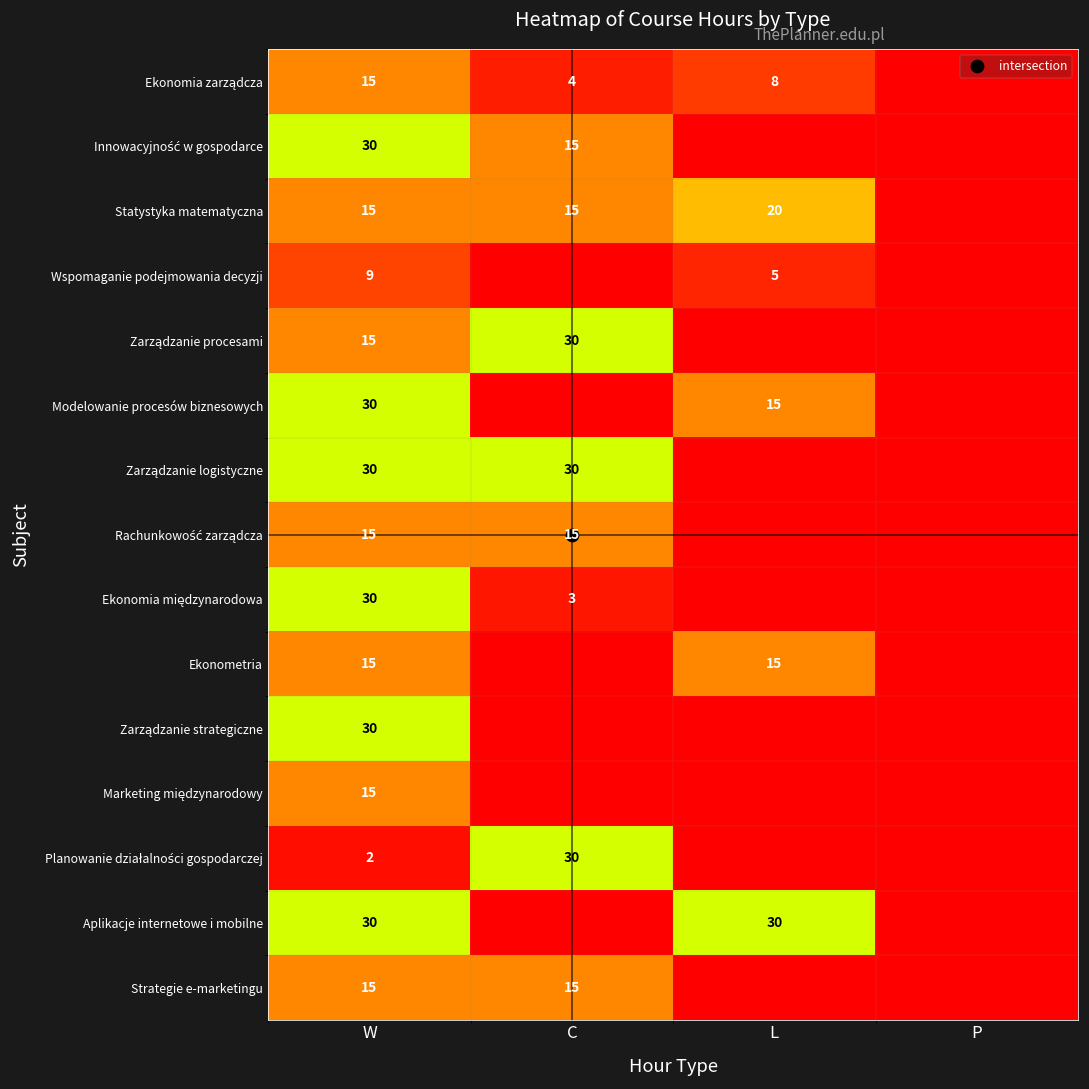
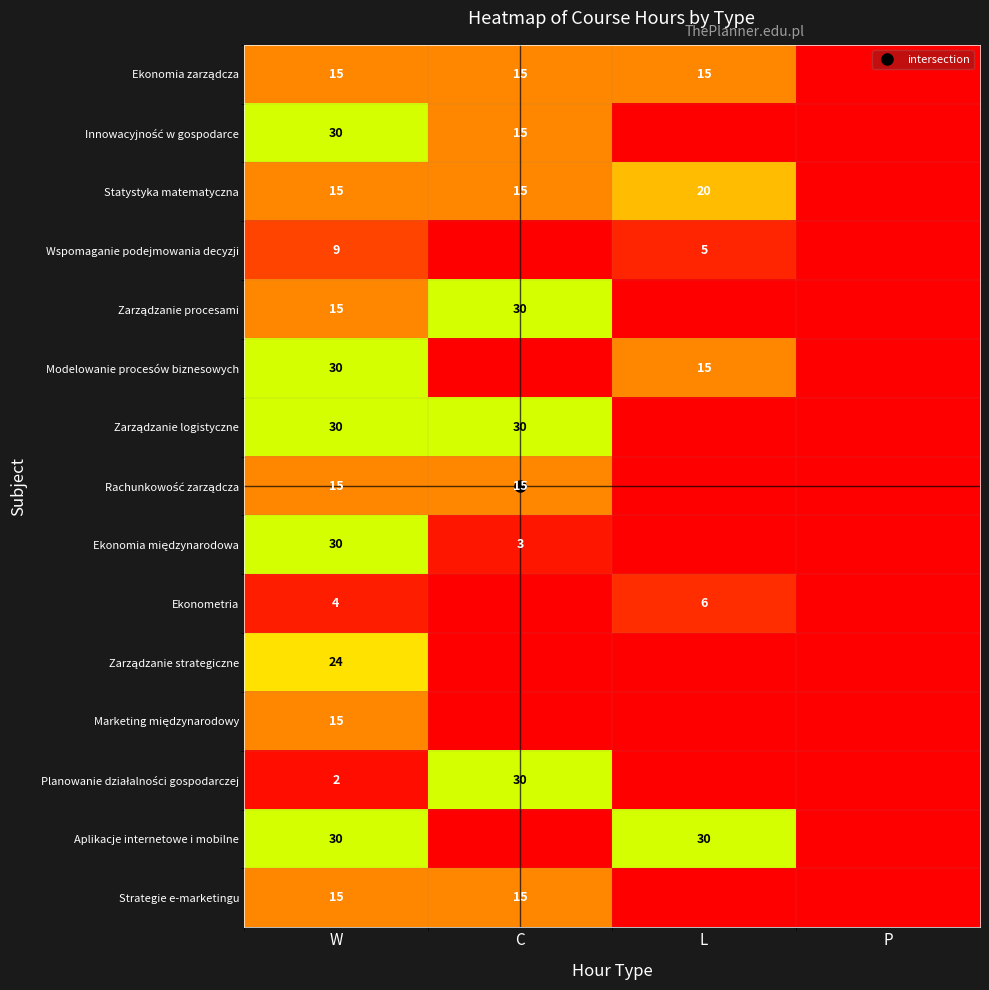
Ekonomia zarządcza, C: 4 -> 15
Ekonomia zarządcza, L: 8 -> 15
Ekonometria, W: 15 -> 4
Ekonometria, L: 15 -> 6
Zarządzanie strategiczne, W: 30 -> 24
